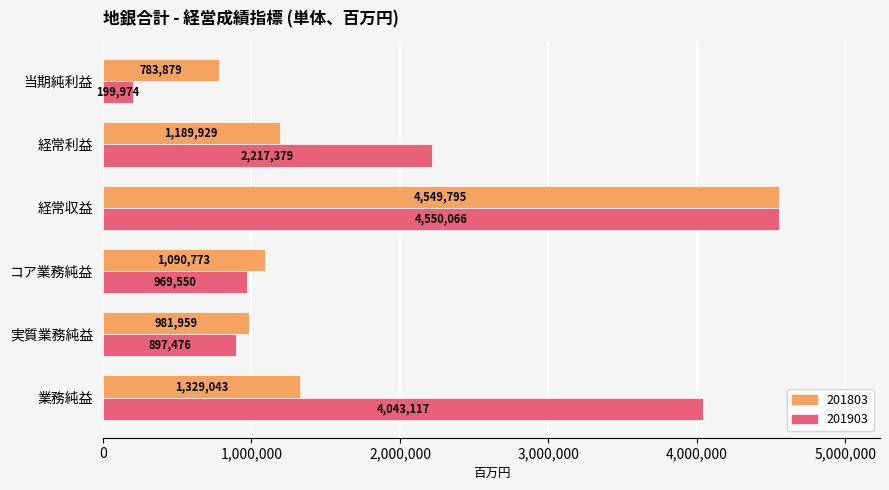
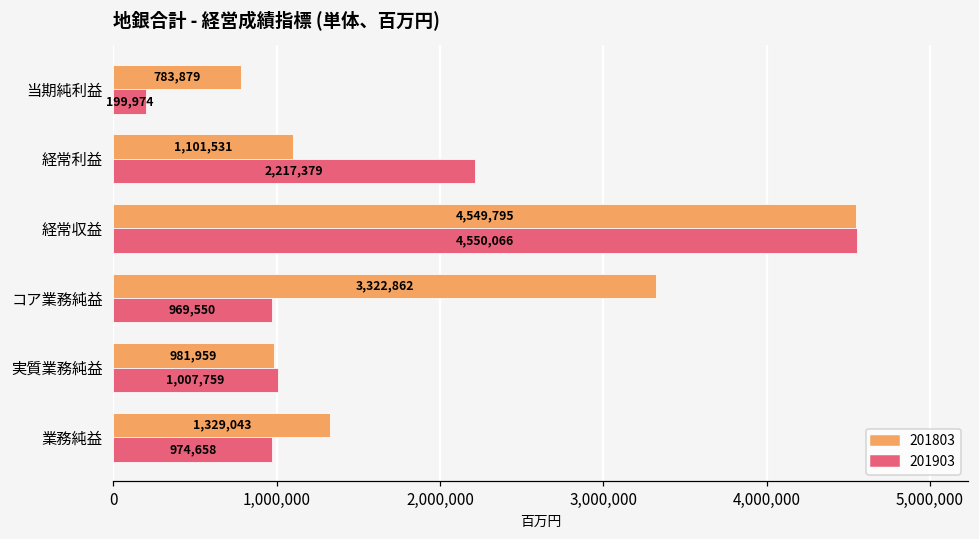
201803, 経常利益: 1,189,929 -> 1,101,531
201803, コア業務純益: 1,090,773 -> 3,322,862
201903, 実質業務純益: 897,476 -> 1,007,759
201903, 業務純益: 4,043,117 -> 974,658
